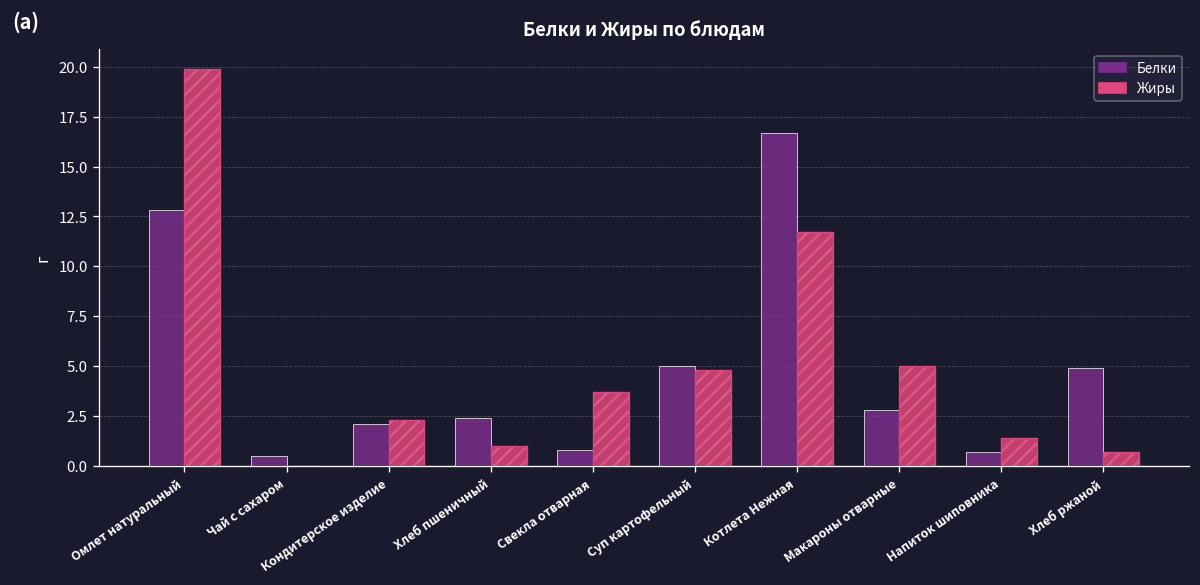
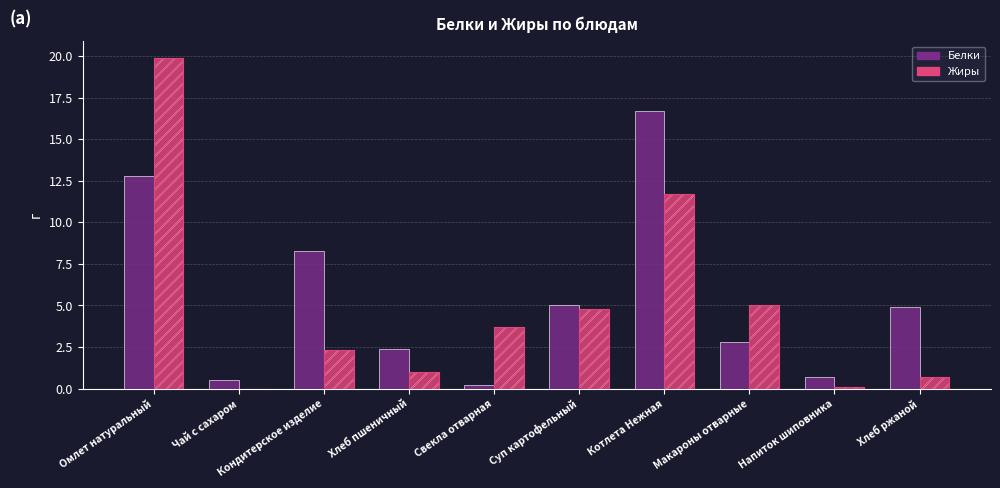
Белки, Кондитерское изделие: 2.1 -> 8.3
Белки, Свекла отварная: 0.8 -> 0.2
Жиры, Напиток шиповника: 1.4 -> 0.1
